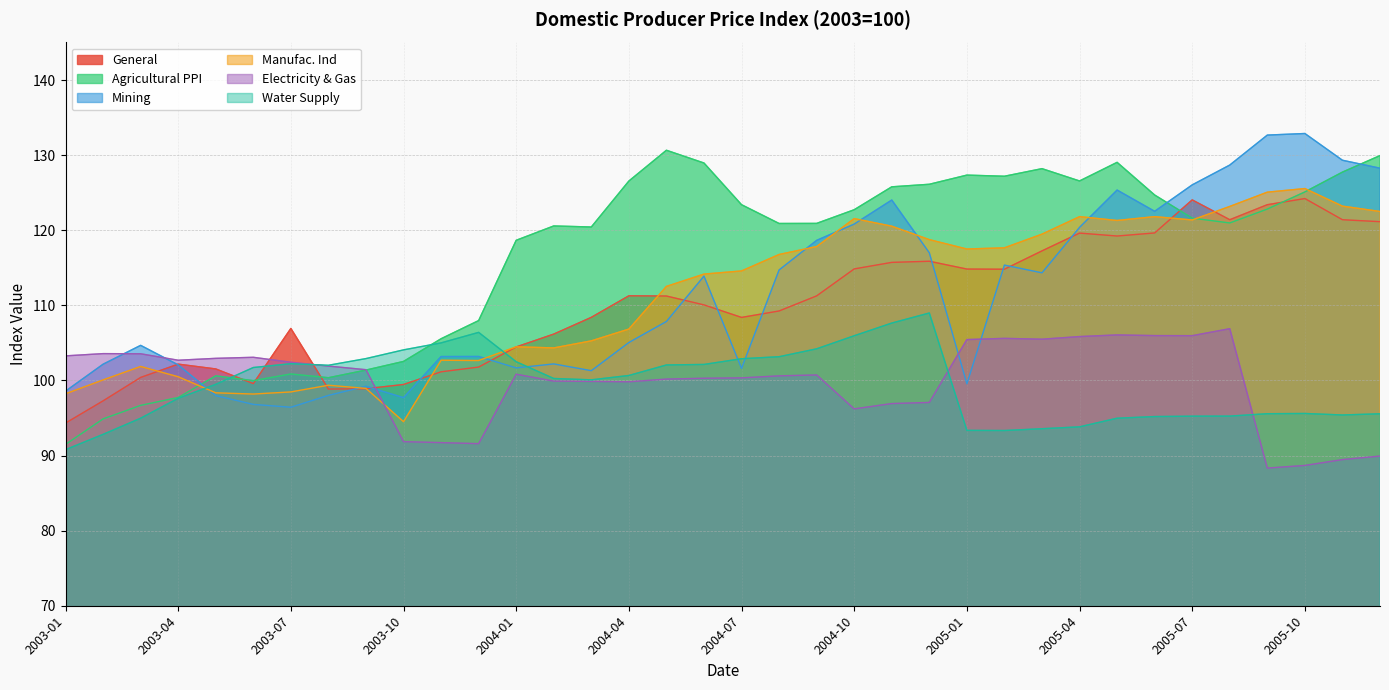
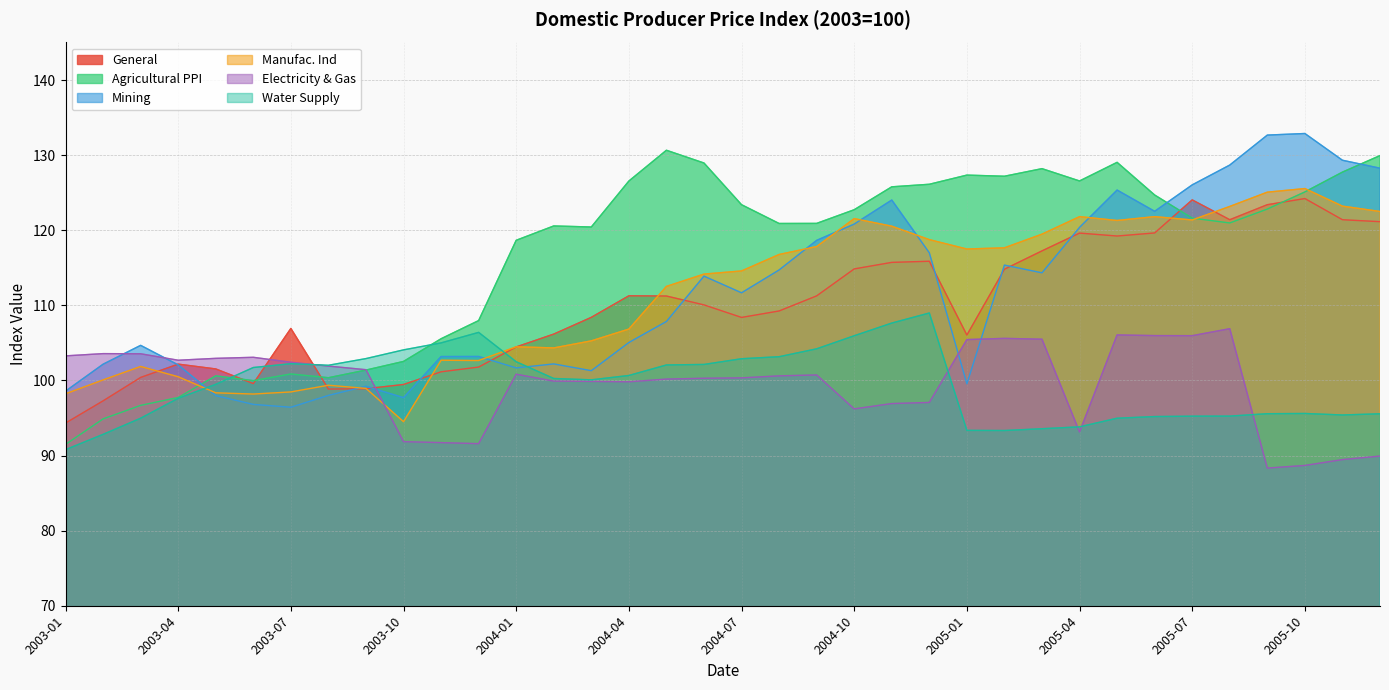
Mining, 2004-07: 102 -> 112
General, 2005-01: 115 -> 106
Electricity & Gas, 2005-04: 106 -> 93
